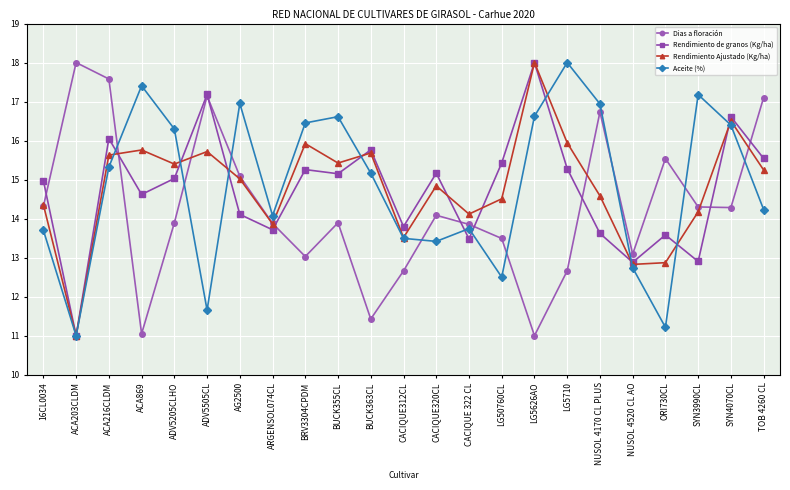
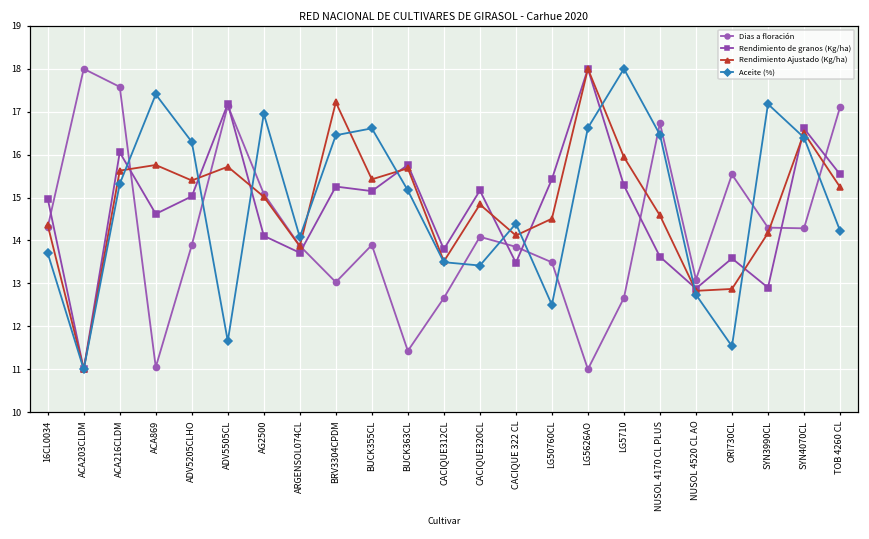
Rendimiento Ajustado (Kg/ha), BRV3304CPDM: 15.9 -> 17.2
Aceite (%), CACIQUE 322 CL: 13.7 -> 14.4
Aceite (%), NUSOL 4170 CL PLUS: 16.9 -> 16.5
Aceite (%), ORI730CL: 11.2 -> 11.5
